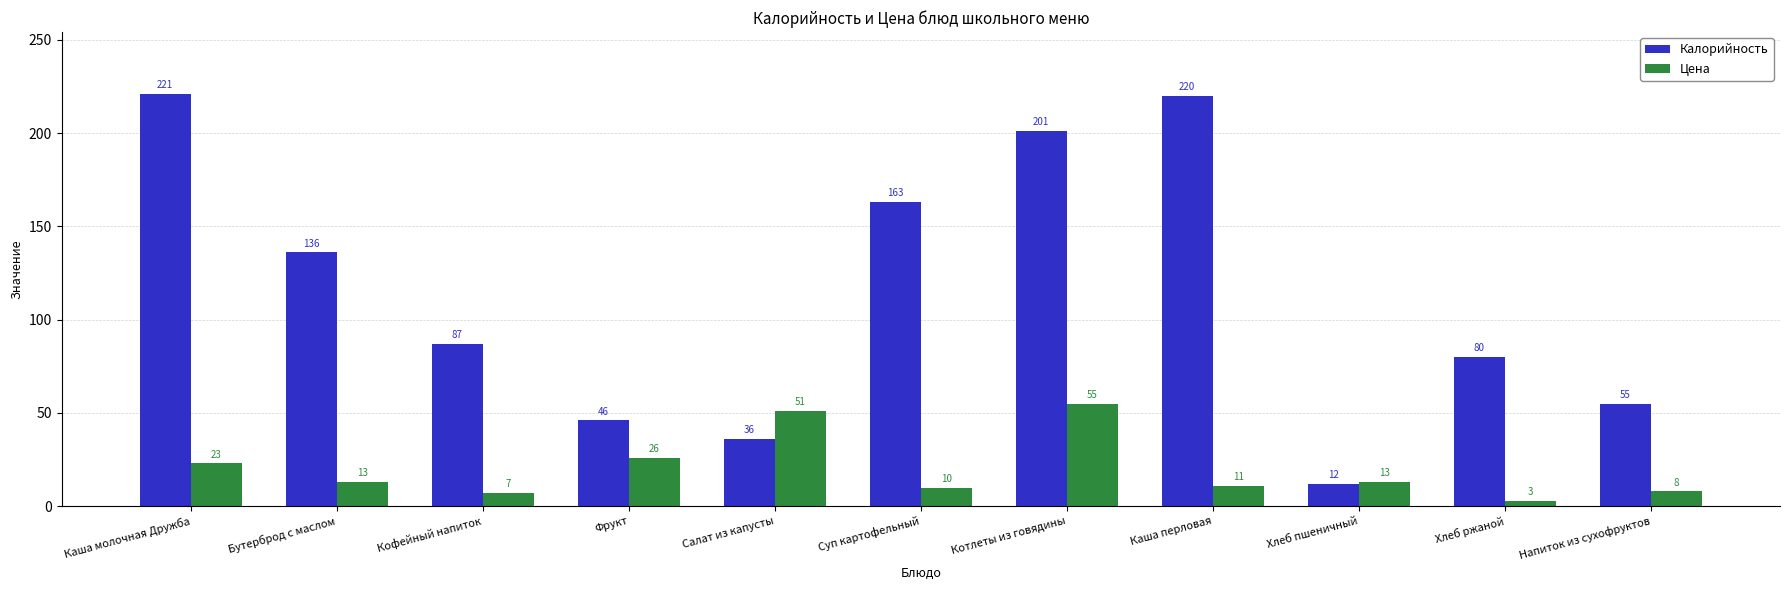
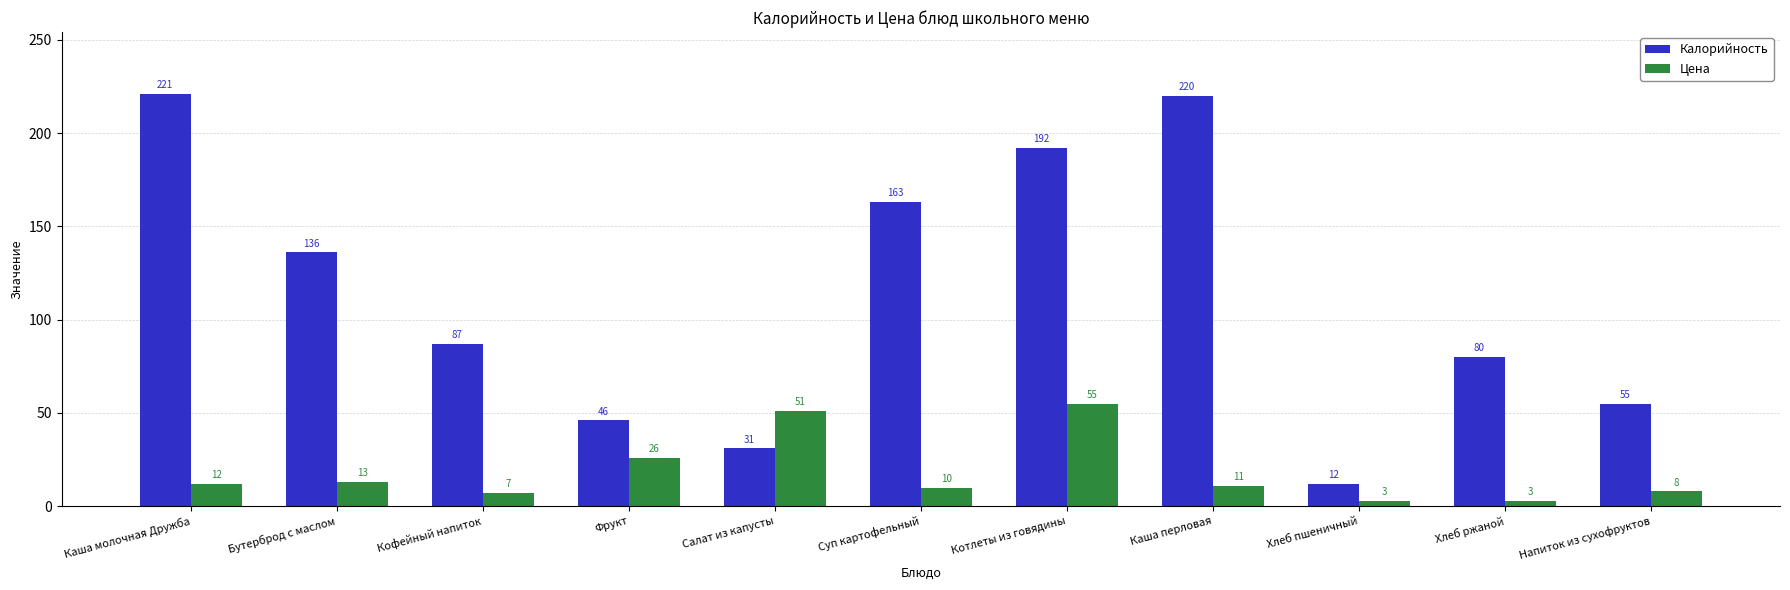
Цена, Каша молочная Дружба: 23 -> 12
Калорийность, Салат из капусты: 36 -> 31
Калорийность, Котлеты из говядины: 201 -> 192
Цена, Хлеб пшеничный: 13 -> 3
